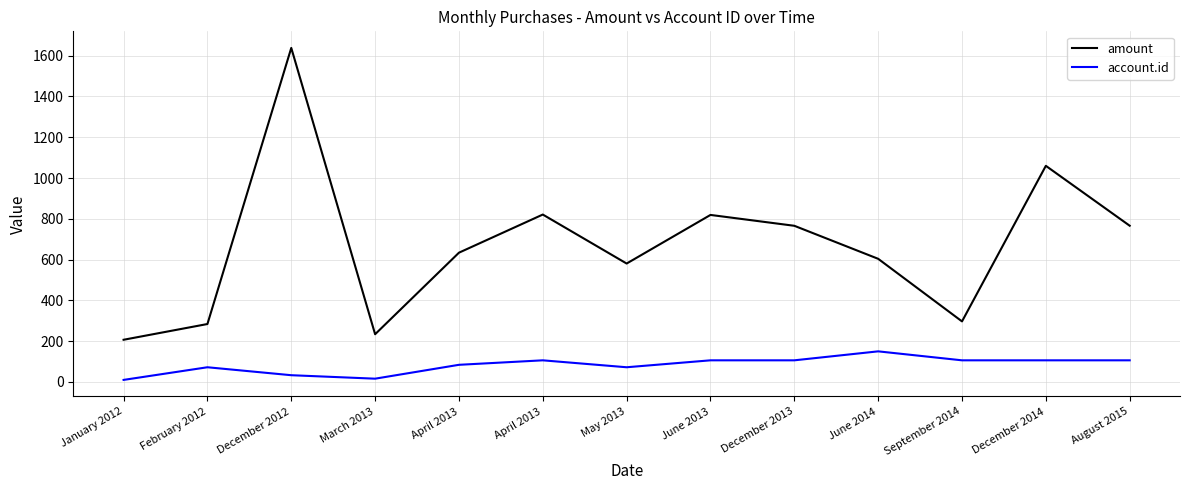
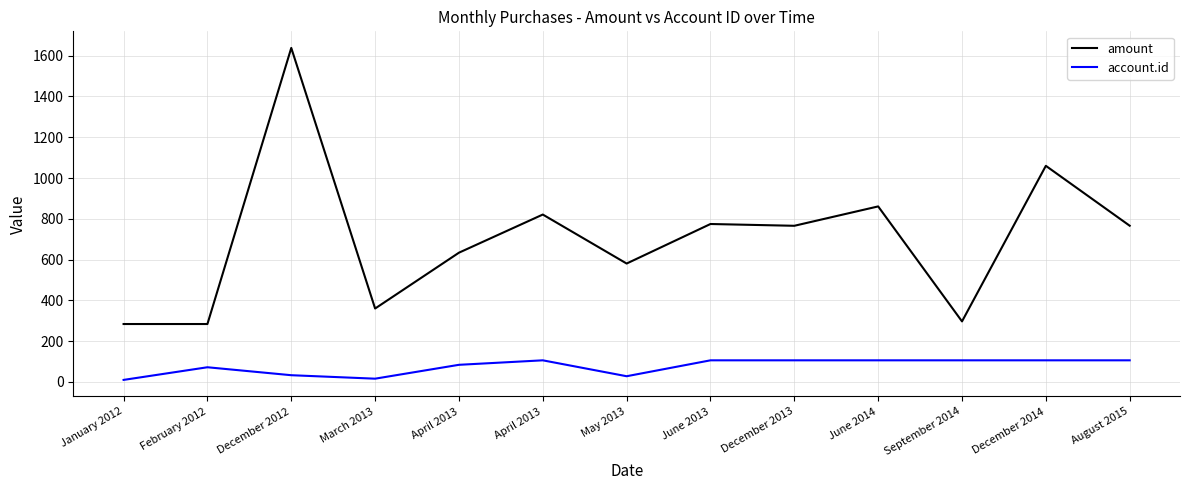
amount, January 2012: 210 -> 280
amount, March 2013: 230 -> 360
account.id, May 2013: 70 -> 30
amount, June 2013: 820 -> 770
amount, June 2014: 600 -> 860
account.id, June 2014: 150 -> 110
